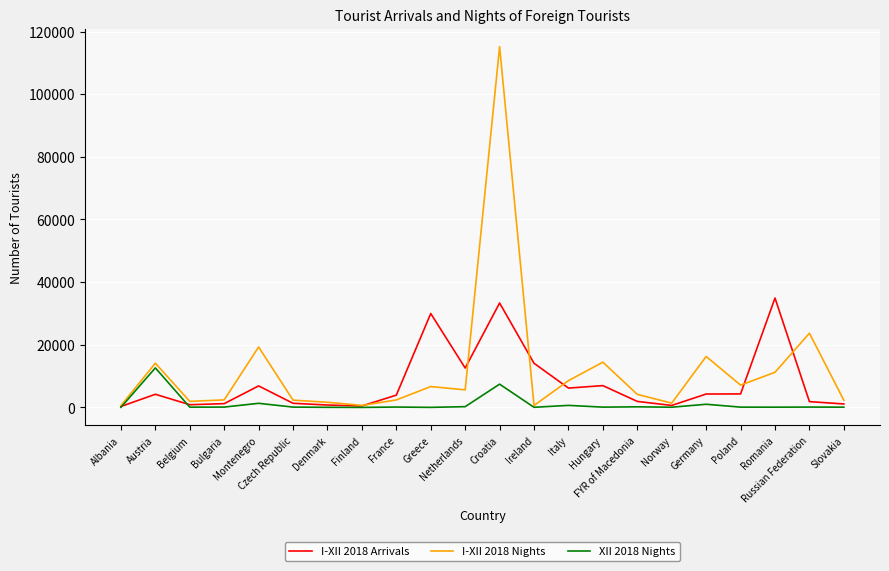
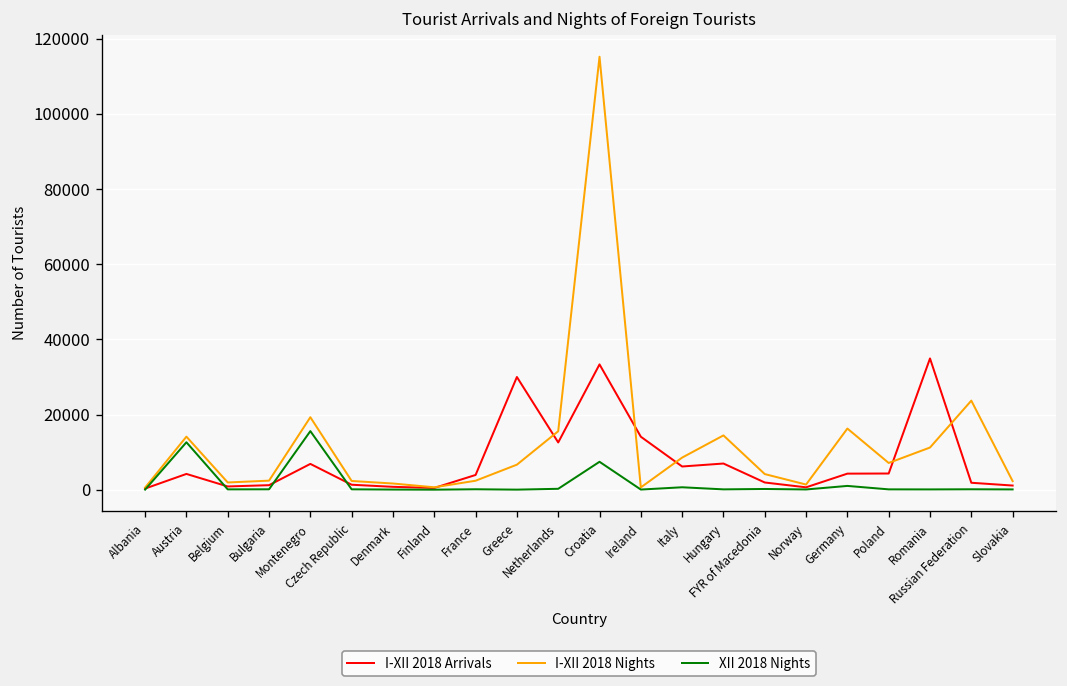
XII 2018 Nights, Montenegro: 1000 -> 16000
I-XII 2018 Nights, Netherlands: 6000 -> 16000
